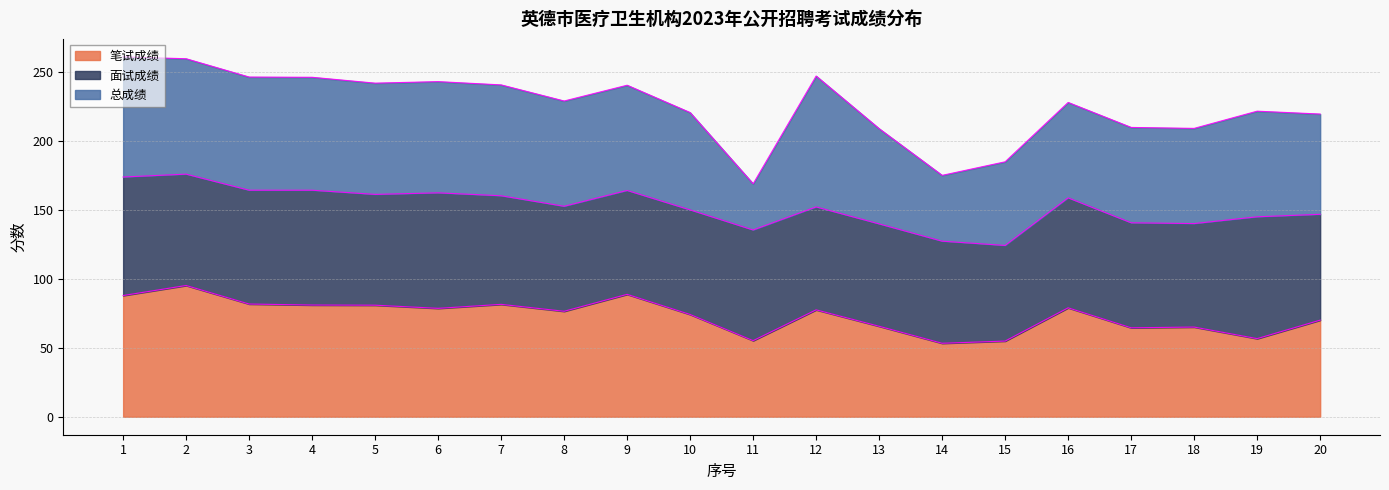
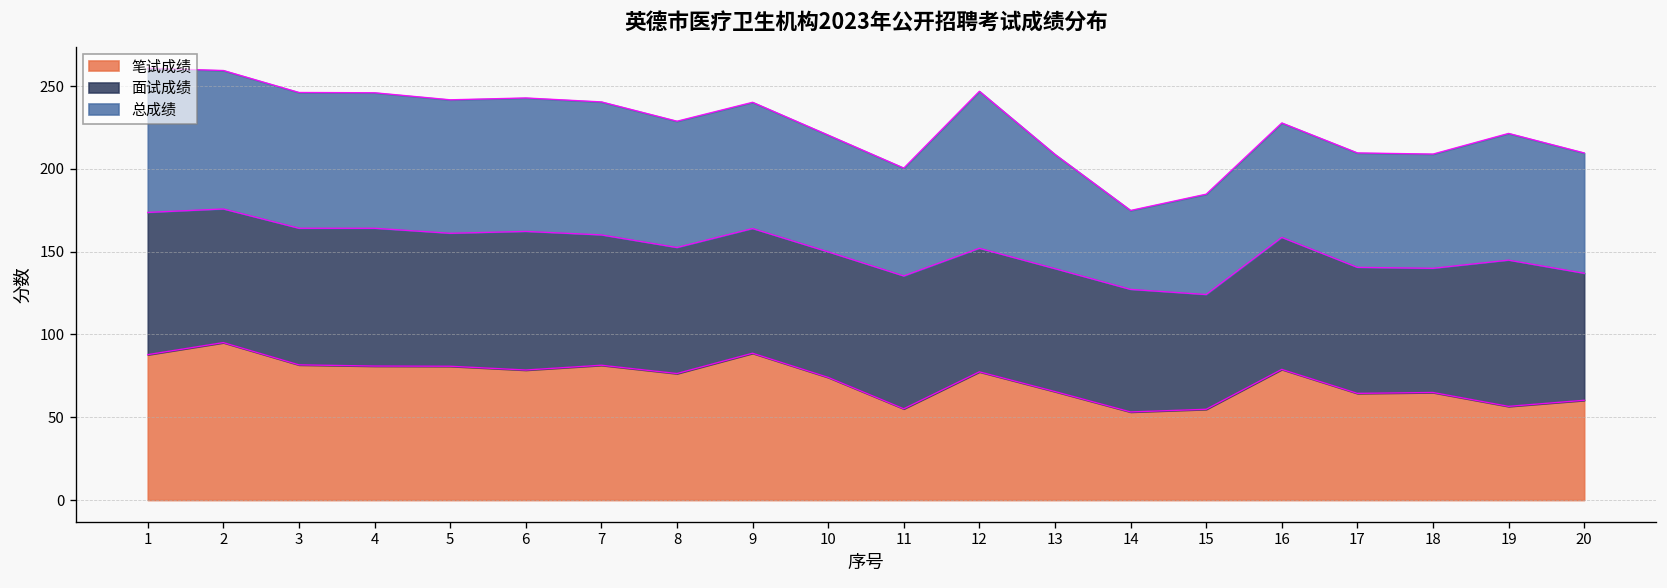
总成绩, 11: 33 -> 65
笔试成绩, 20: 70 -> 60
